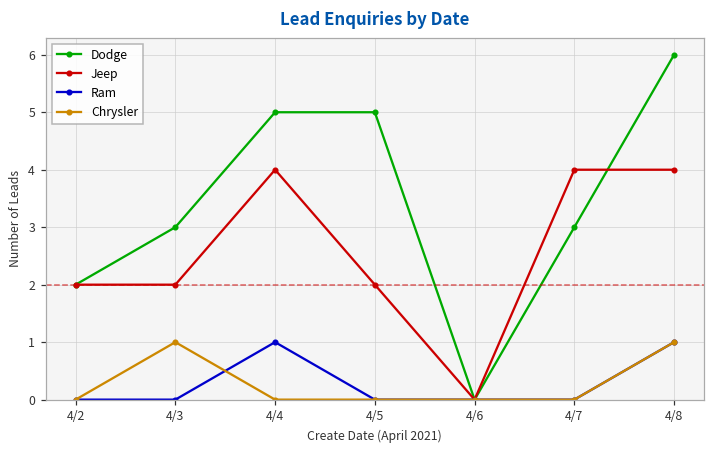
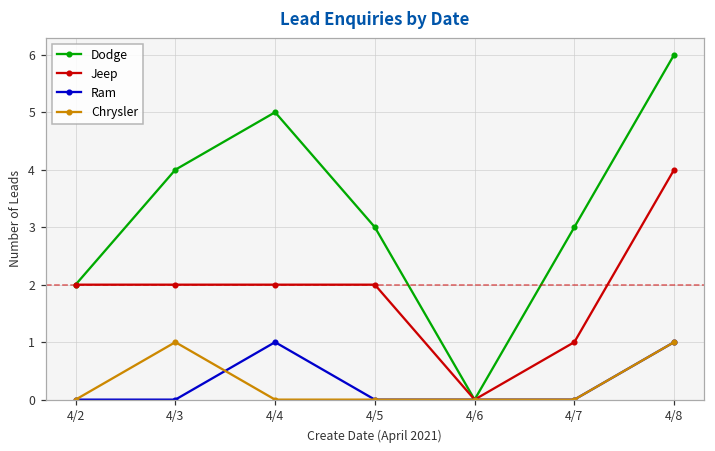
Dodge, 4/3: 3 -> 4
Jeep, 4/4: 4 -> 2
Dodge, 4/5: 5 -> 3
Jeep, 4/7: 4 -> 1
